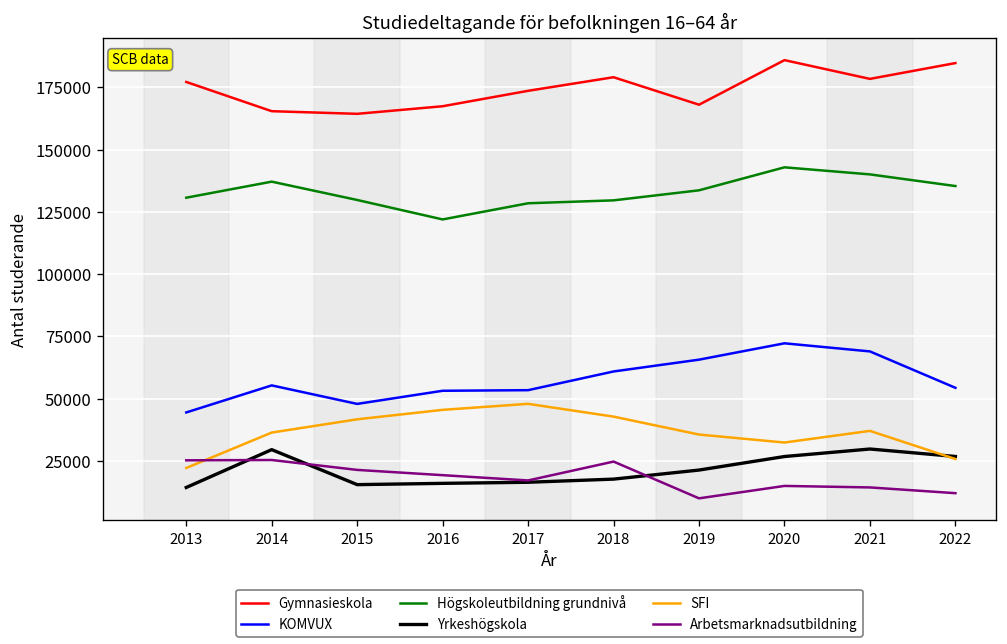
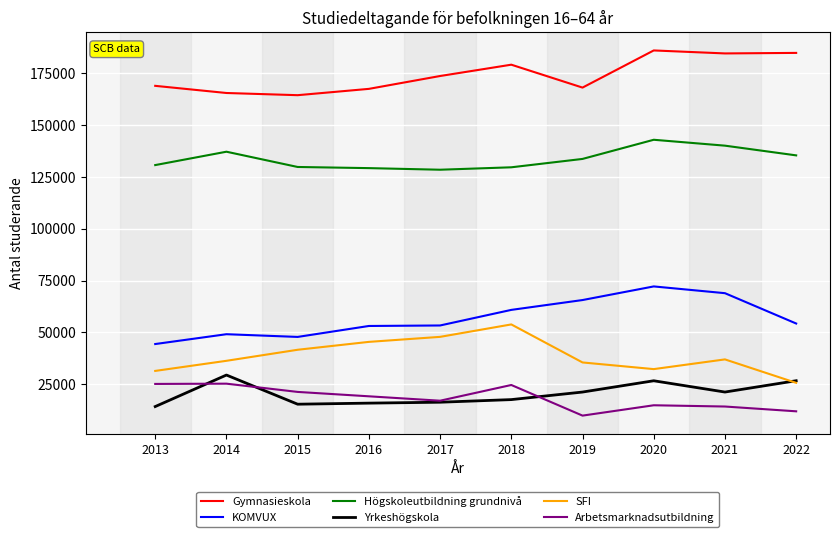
Gymnasieskola, 2013: 177000 -> 169000
SFI, 2013: 22000 -> 31000
KOMVUX, 2014: 55000 -> 49000
Högskoleutbildning grundnivå, 2016: 122000 -> 129000
SFI, 2018: 43000 -> 54000
Gymnasieskola, 2021: 178000 -> 184000
Yrkeshögskola, 2021: 30000 -> 21000
